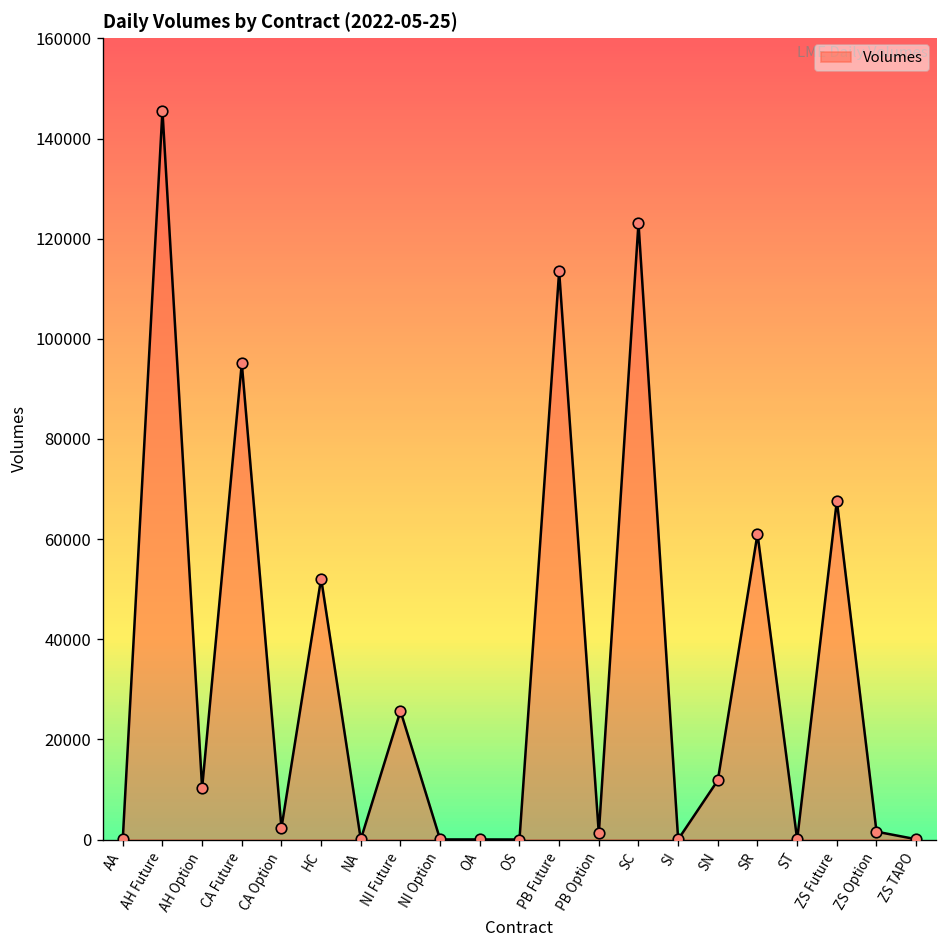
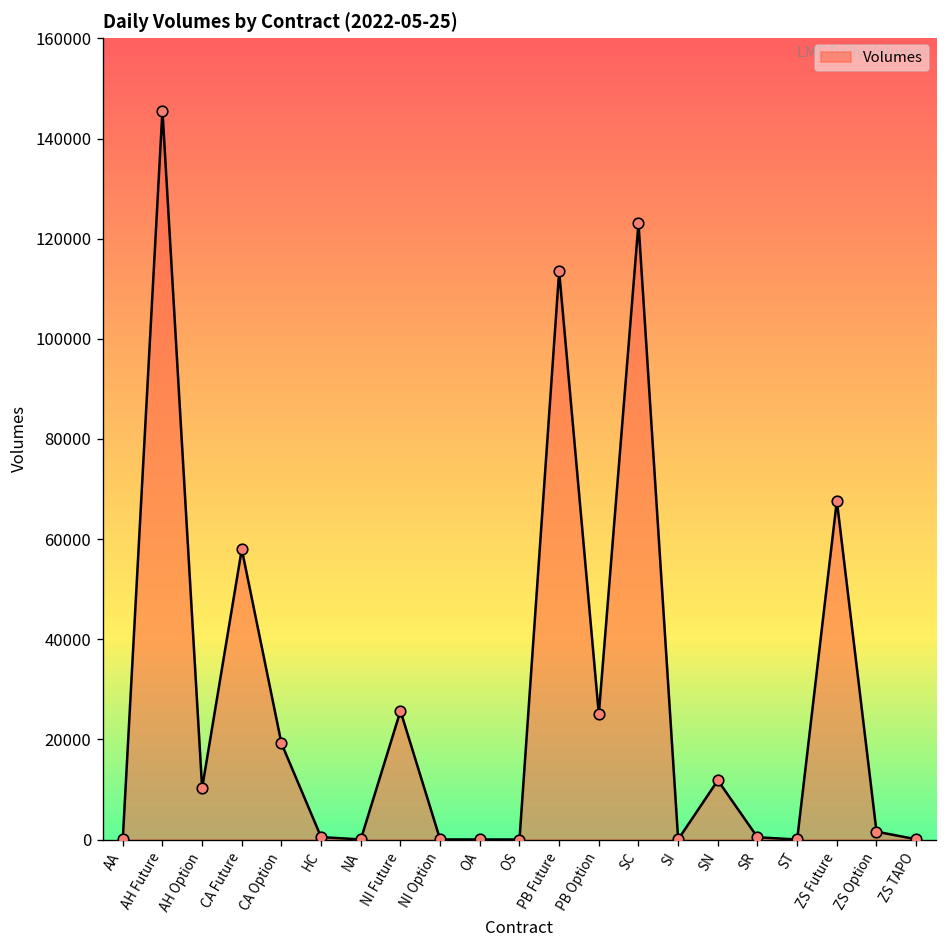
CA Future: 95000 -> 58000
CA Option: 2000 -> 19000
HC: 52000 -> 0
PB Option: 1000 -> 25000
SR: 61000 -> 0
